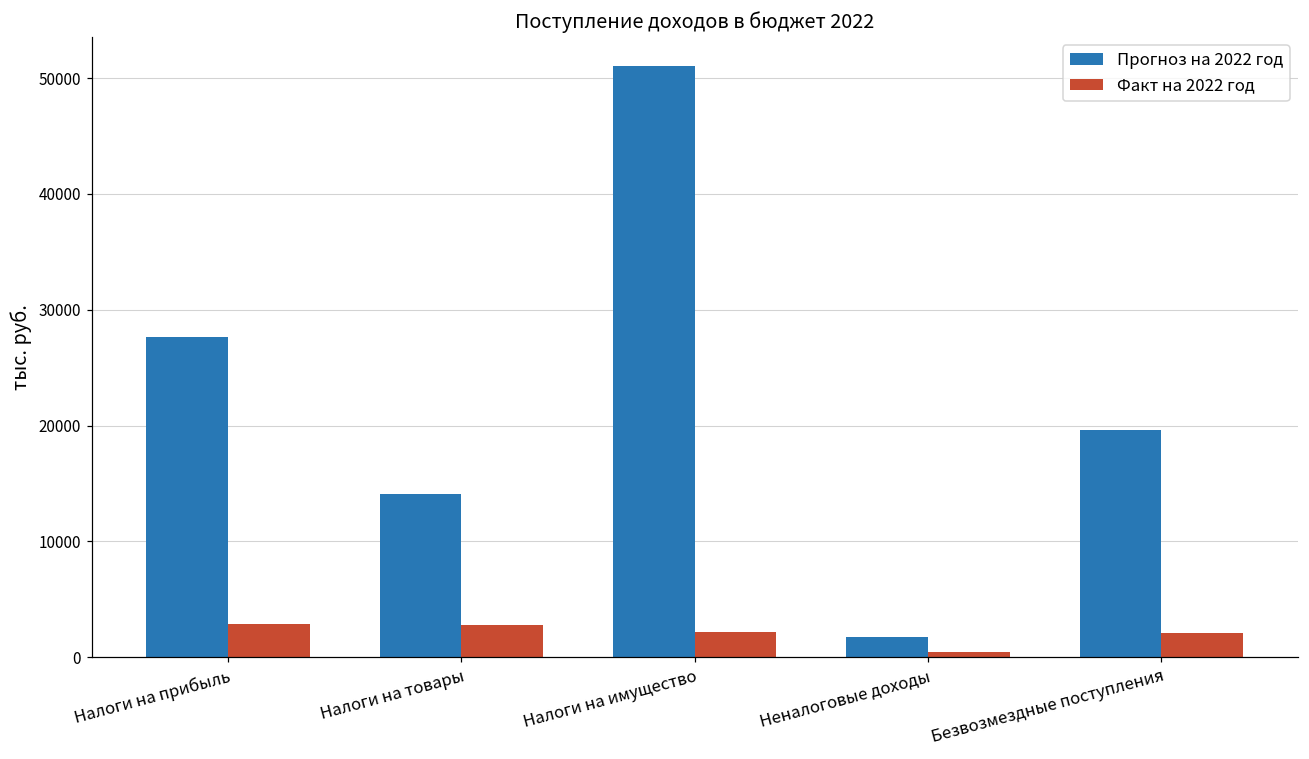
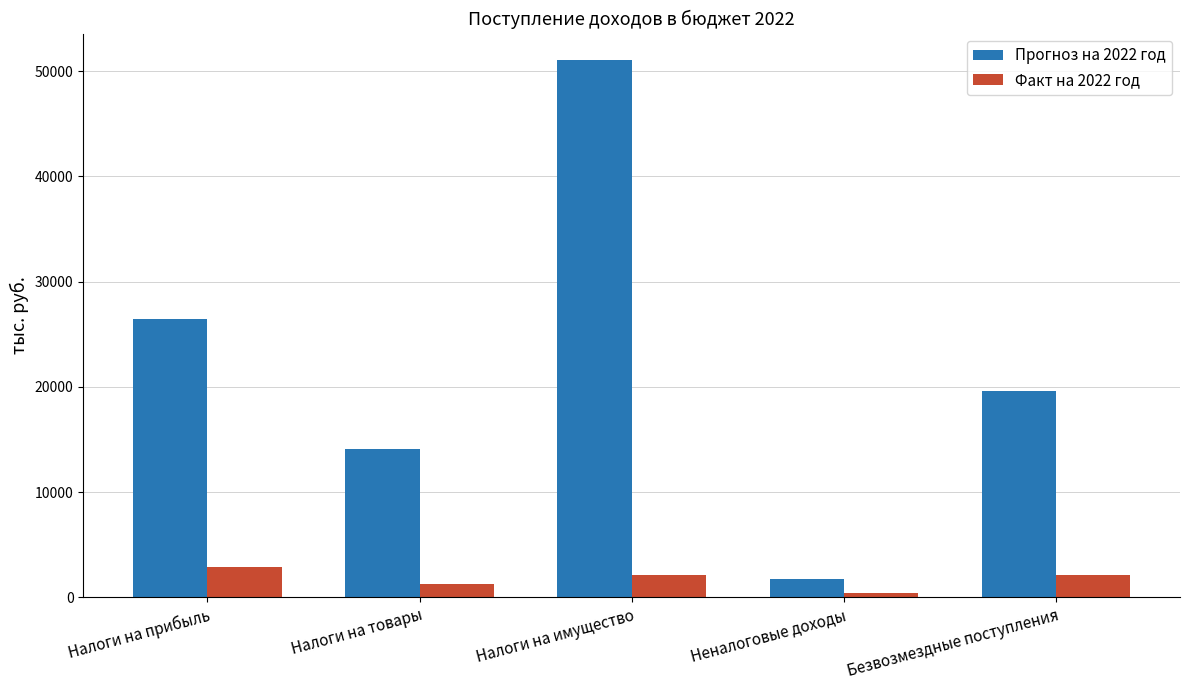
Прогноз на 2022 год, Налоги на прибыль: 27700 -> 26400
Факт на 2022 год, Налоги на товары: 2800 -> 1300
